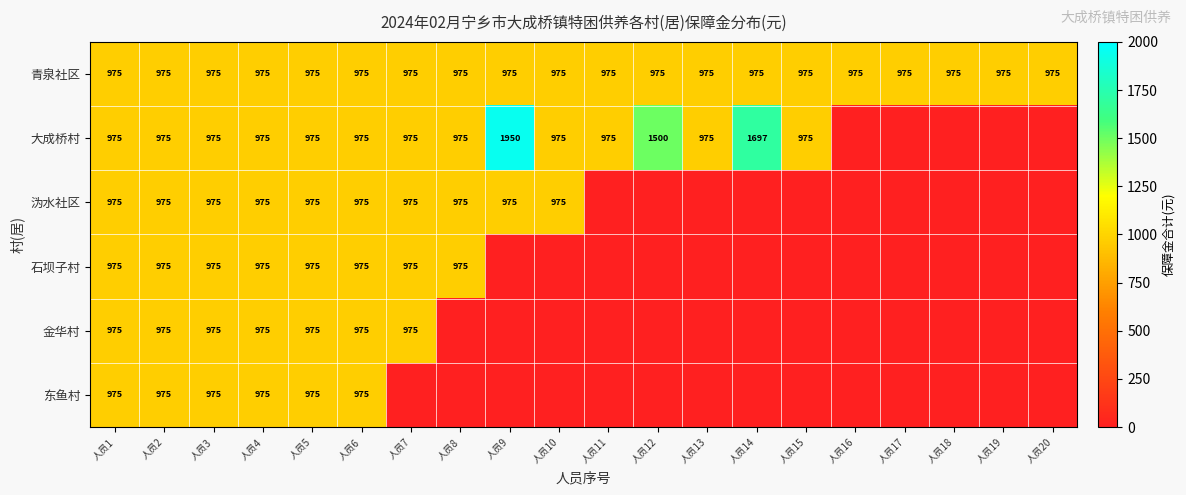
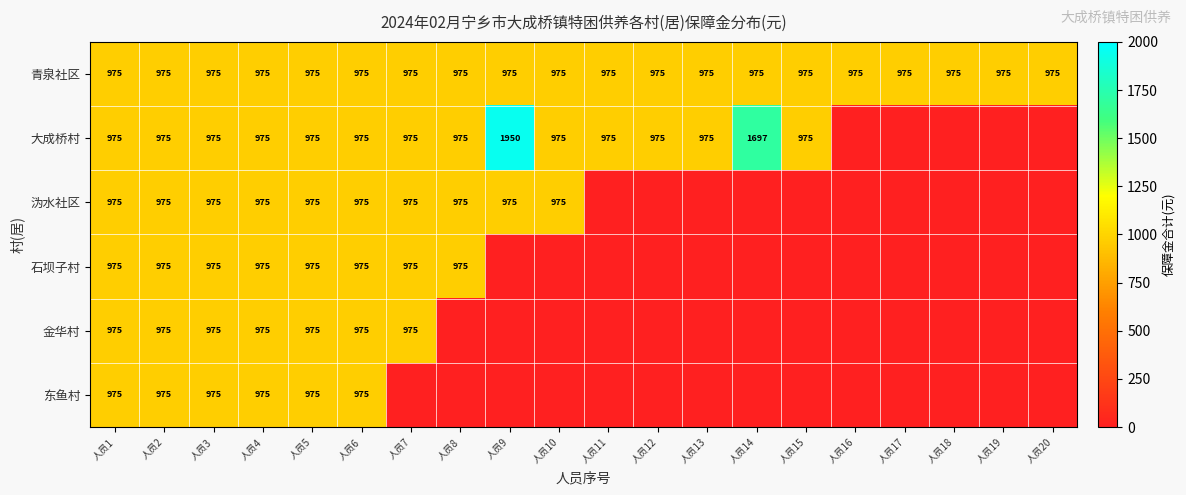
大成桥村, 人员12: 1500 -> 975
